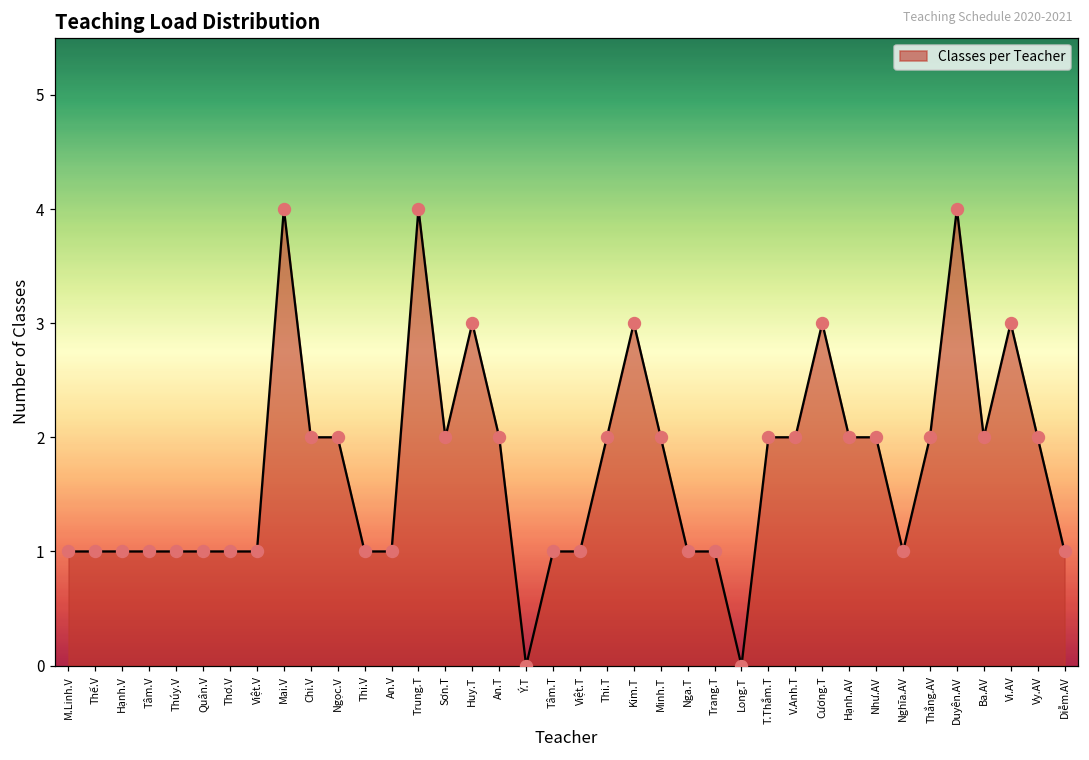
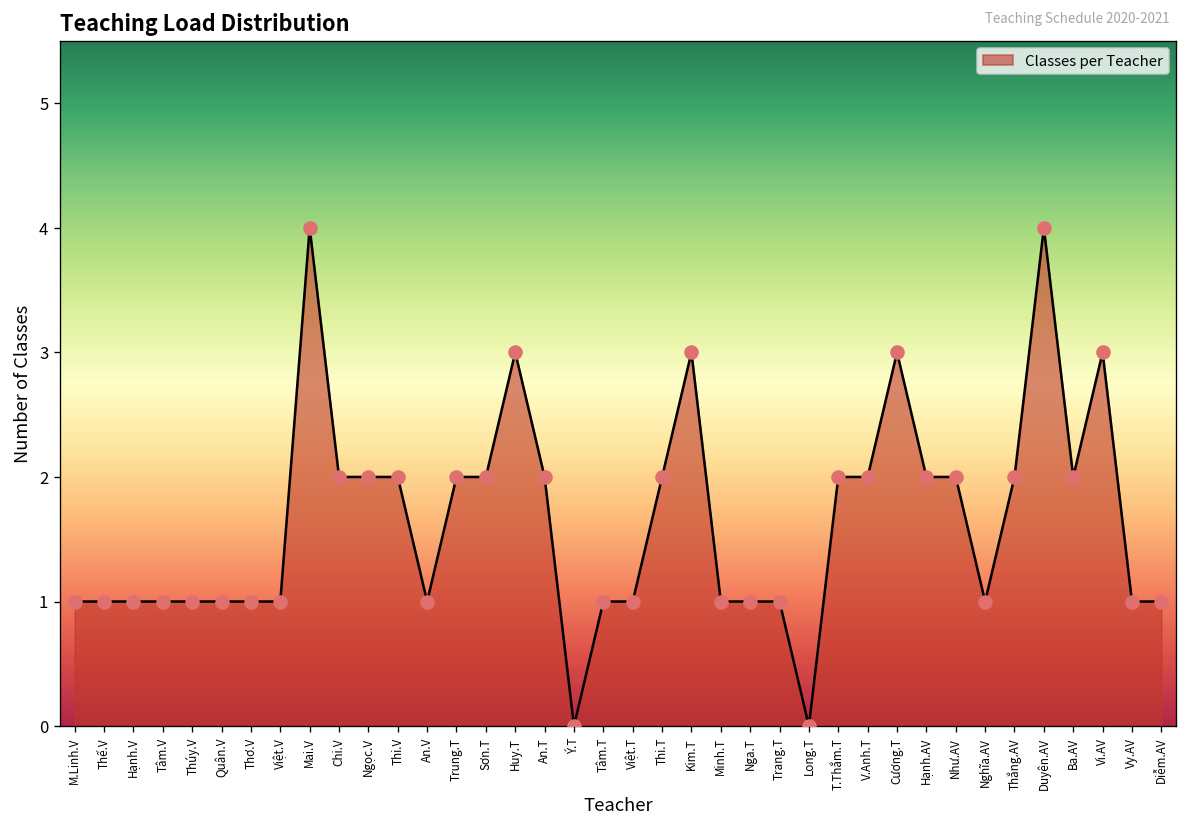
Thi.V: 1 -> 2
Trung.T: 4 -> 2
Minh.T: 2 -> 1
Vy.AV: 2 -> 1
